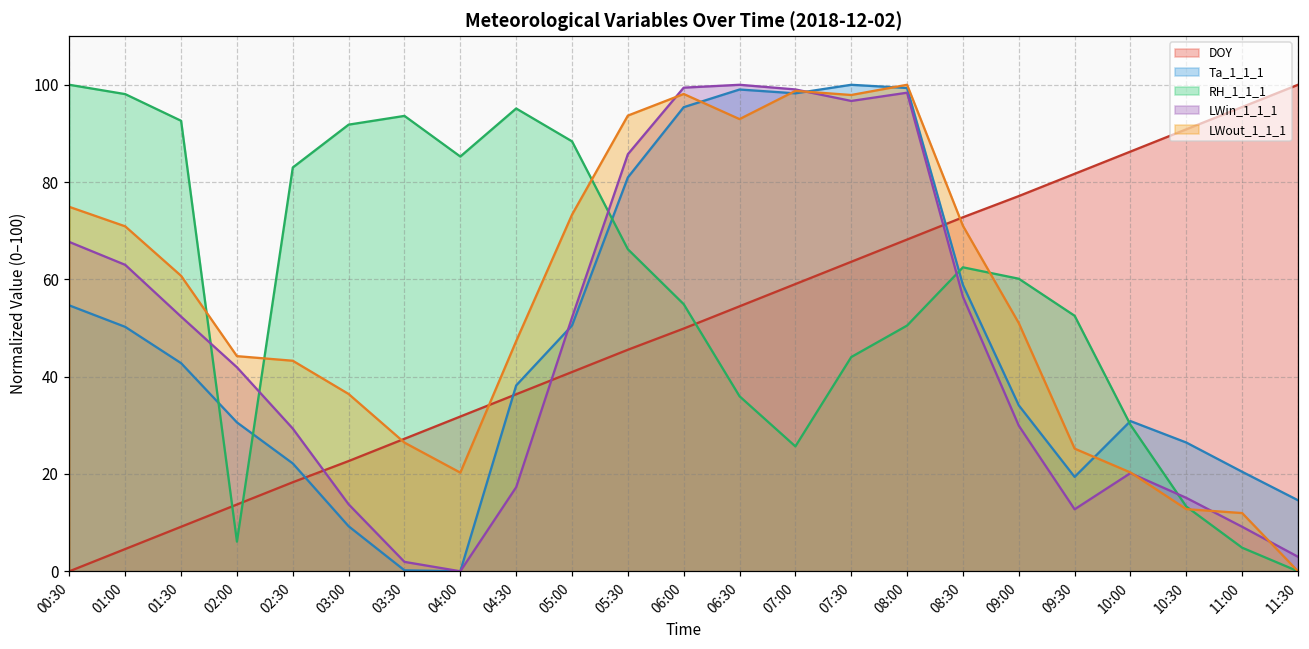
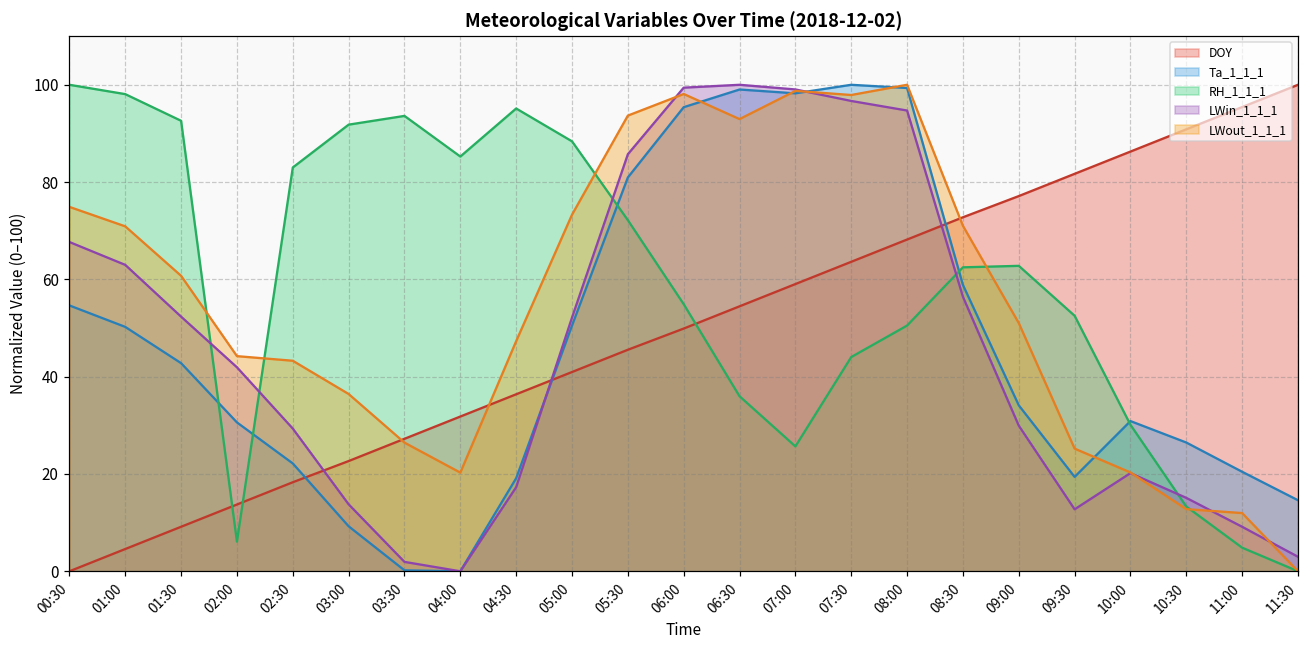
Ta_1_1_1, 04:30: 38 -> 19
RH_1_1_1, 05:30: 66 -> 72
LWin_1_1_1, 08:00: 98 -> 95
RH_1_1_1, 09:00: 60 -> 63
